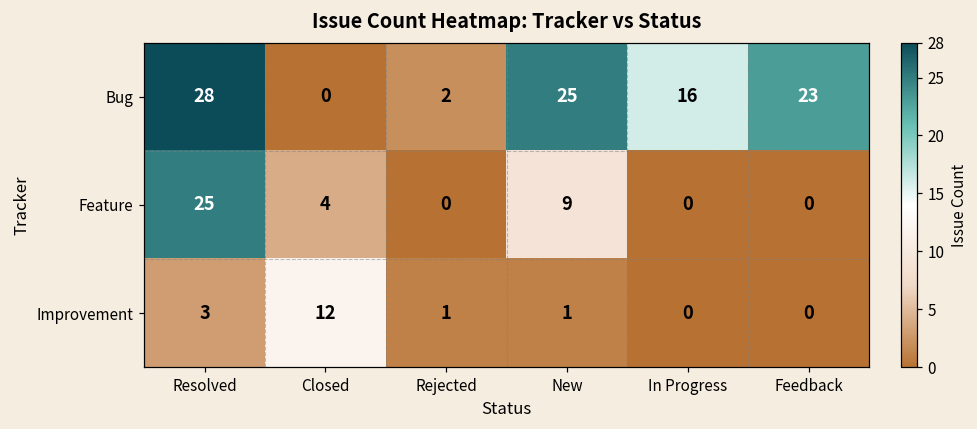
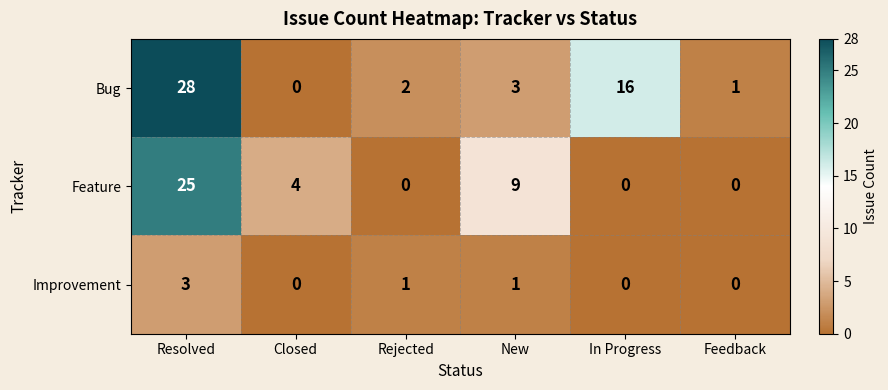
Bug, New: 25 -> 3
Bug, Feedback: 23 -> 1
Improvement, Closed: 12 -> 0
